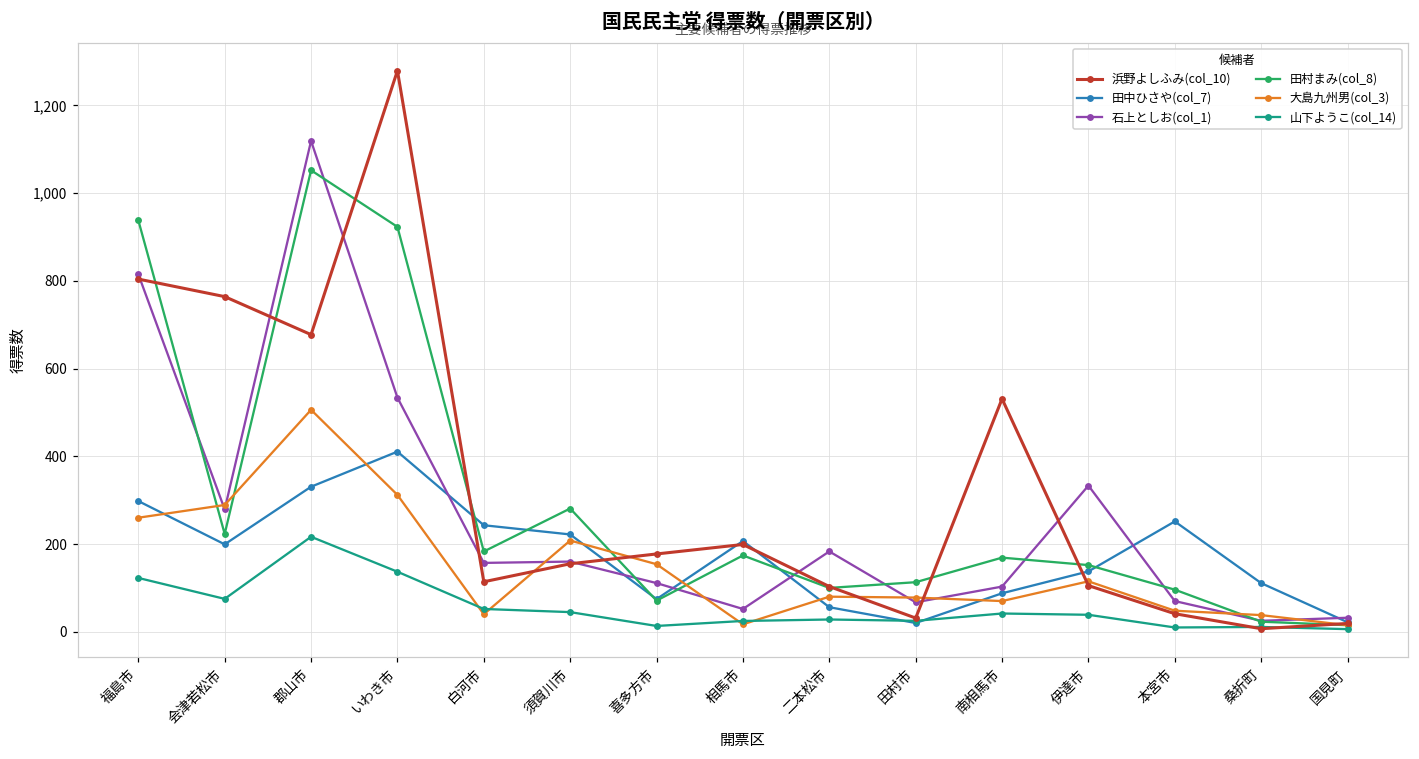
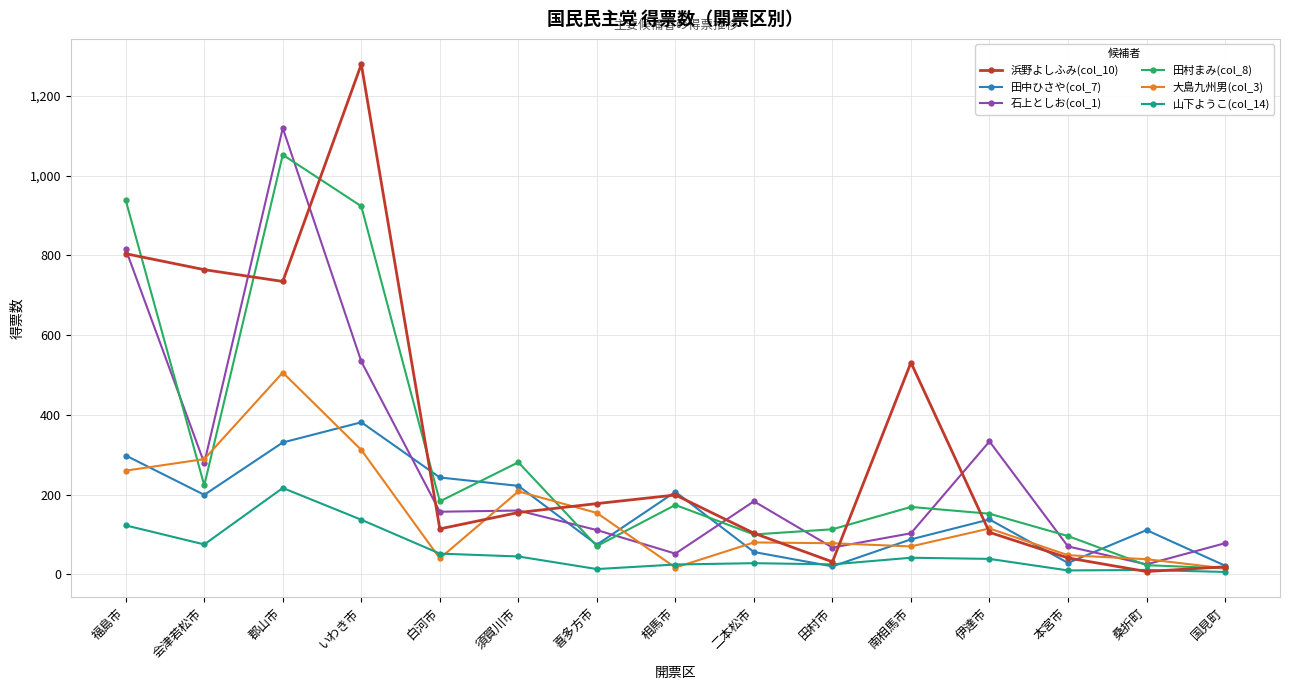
浜野よしふみ(col_10), 郡山市: 680 -> 730
田中ひさや(col_7), いわき市: 410 -> 380
田中ひさや(col_7), 本宮市: 250 -> 30
石上としお(col_1), 国見町: 30 -> 80
